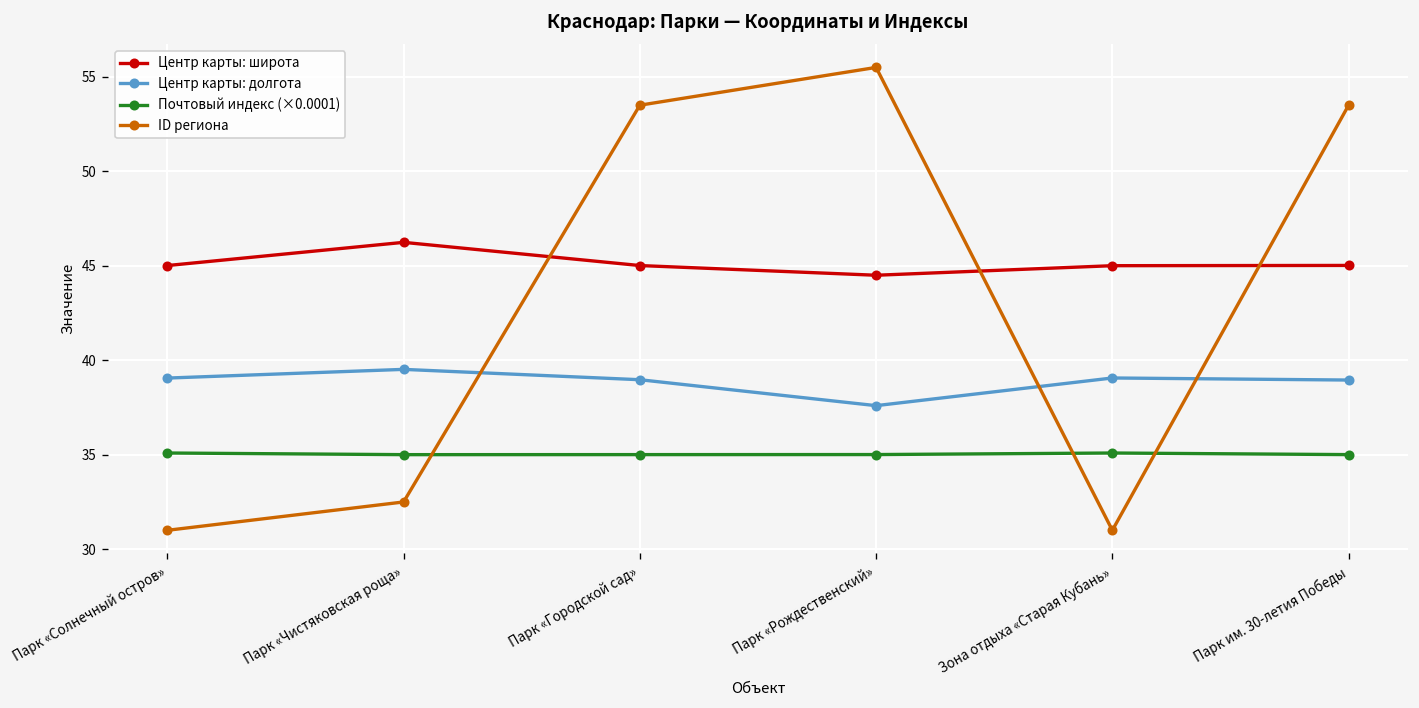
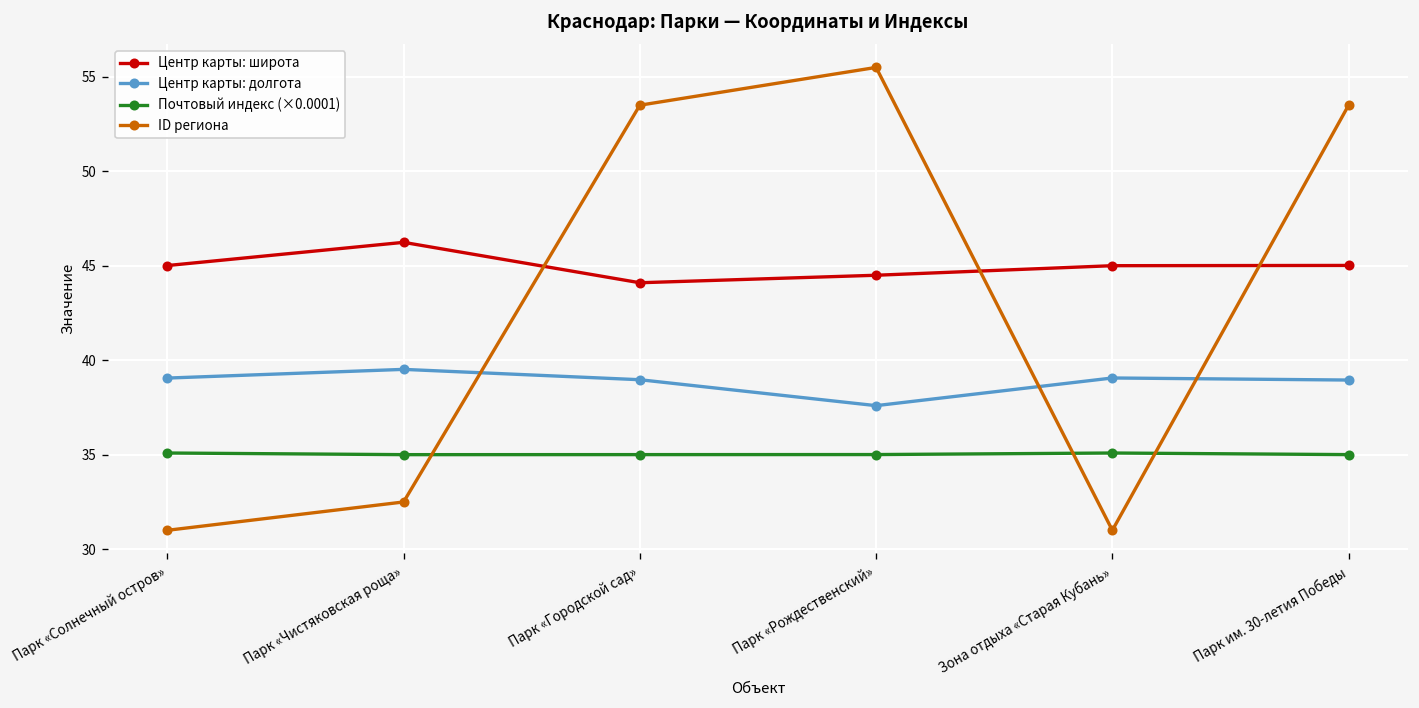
Центр карты: широта, Парк «Городской сад»: 45.0 -> 44.1
